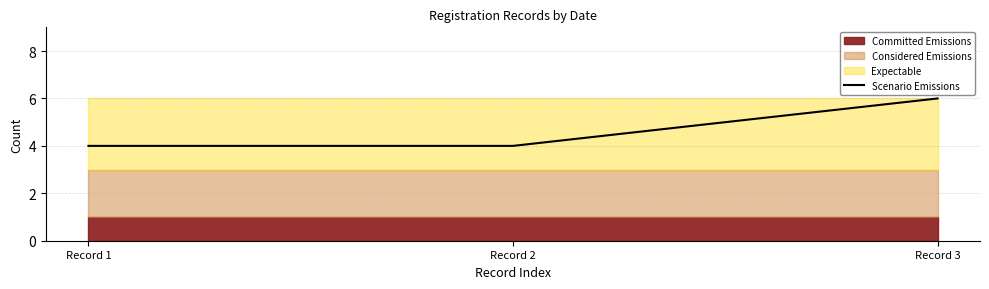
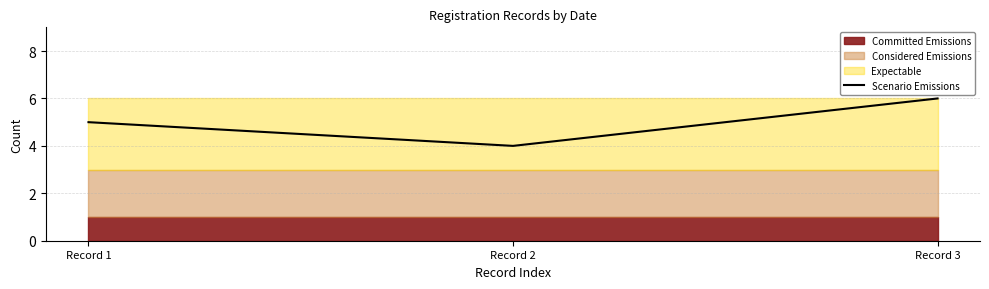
Scenario Emissions, Record 1: 4 -> 5
